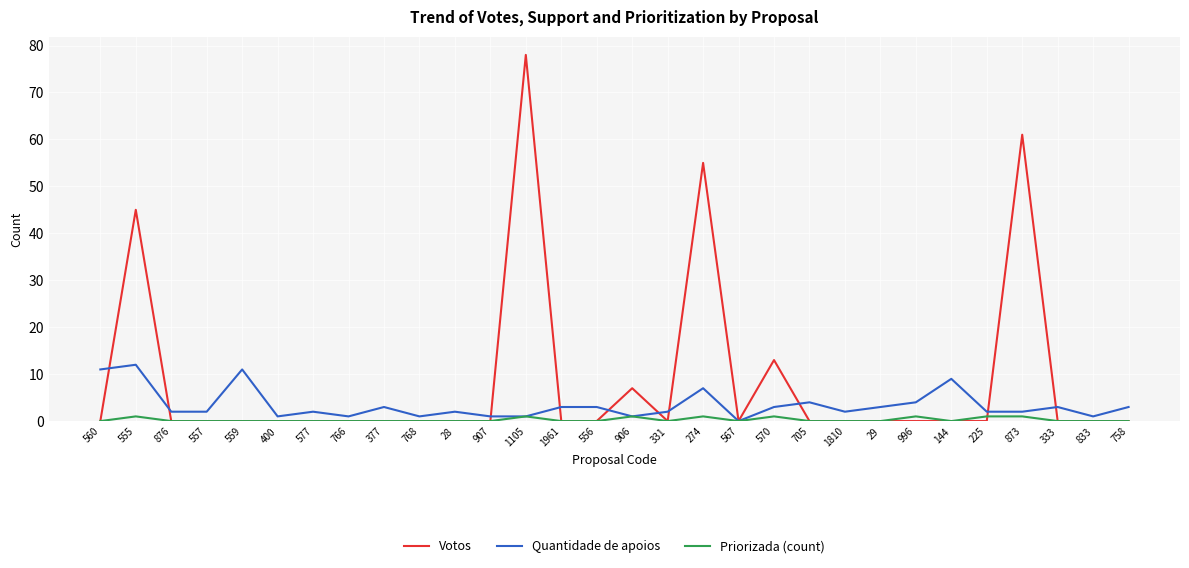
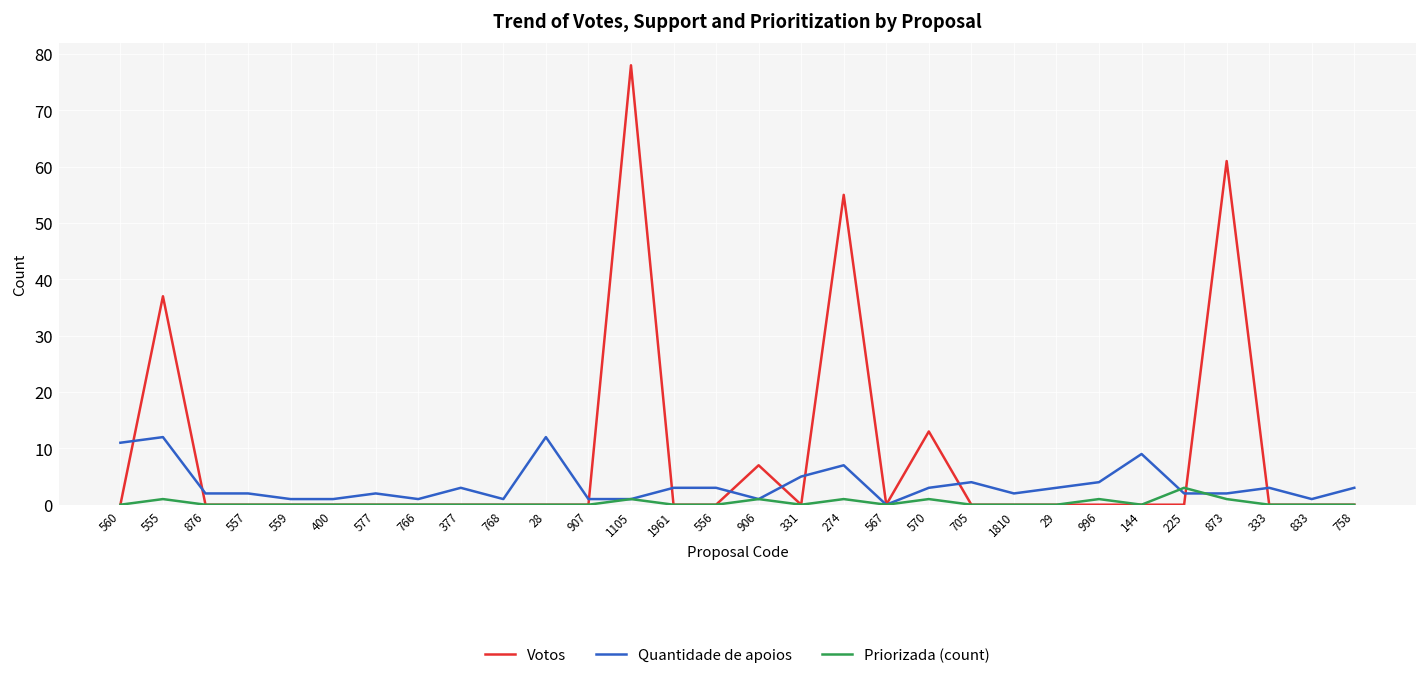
Votos, 555: 45 -> 37
Quantidade de apoios, 559: 11 -> 1
Quantidade de apoios, 28: 2 -> 12
Quantidade de apoios, 331: 2 -> 5
Priorizada (count), 225: 1 -> 3
